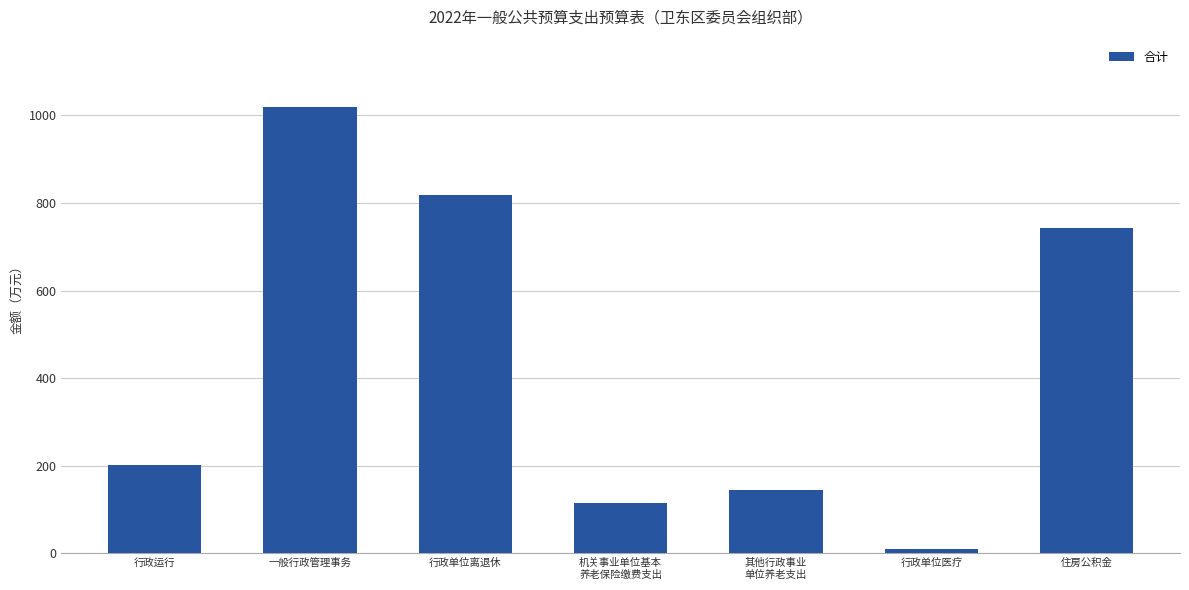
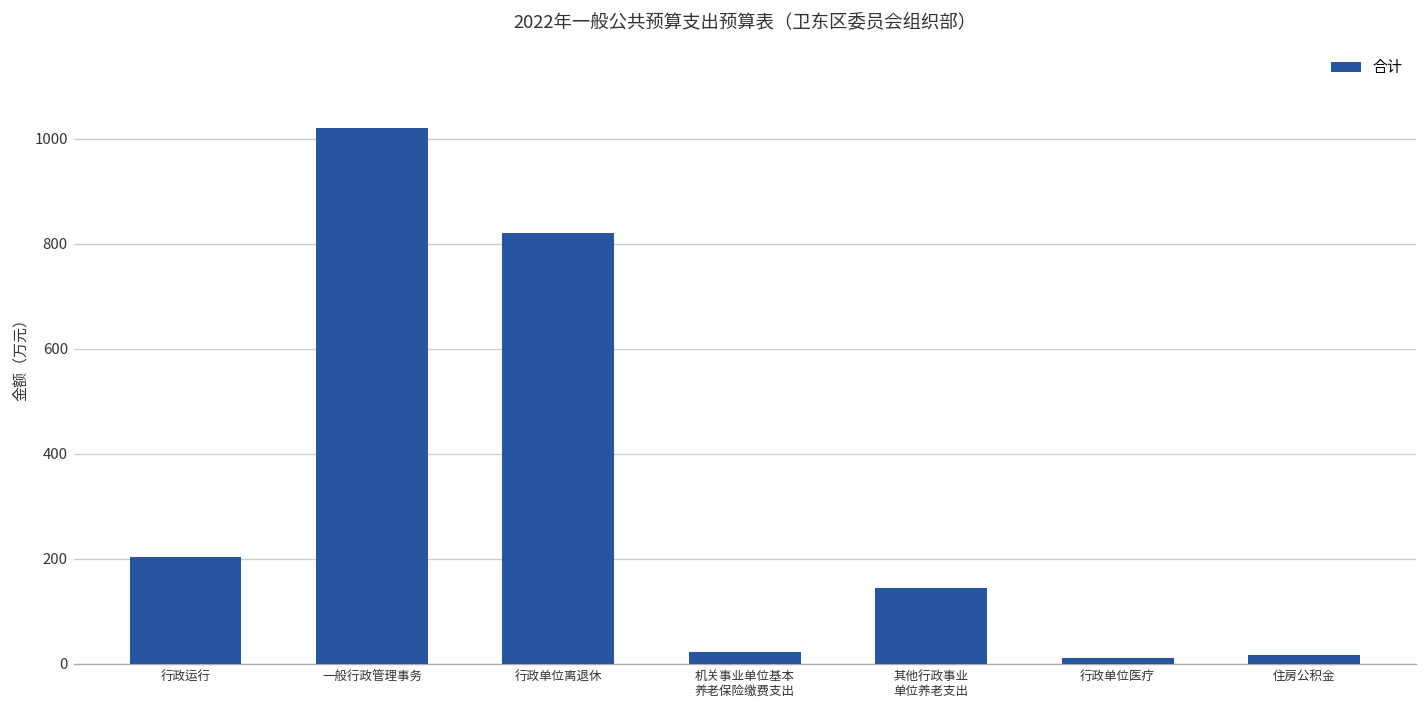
机关事业单位基本 养老保险缴费支出: 110 -> 20
住房公积金: 740 -> 20
